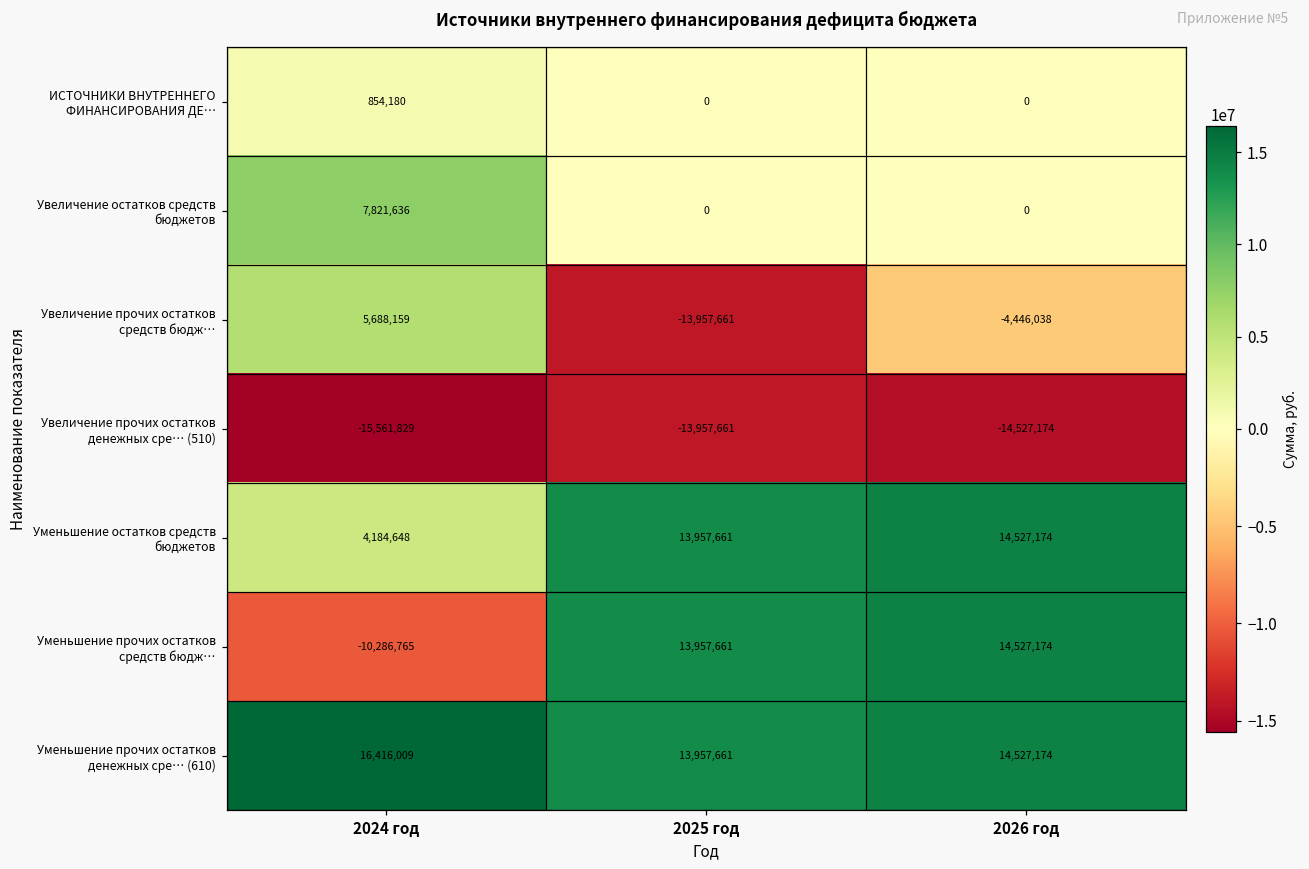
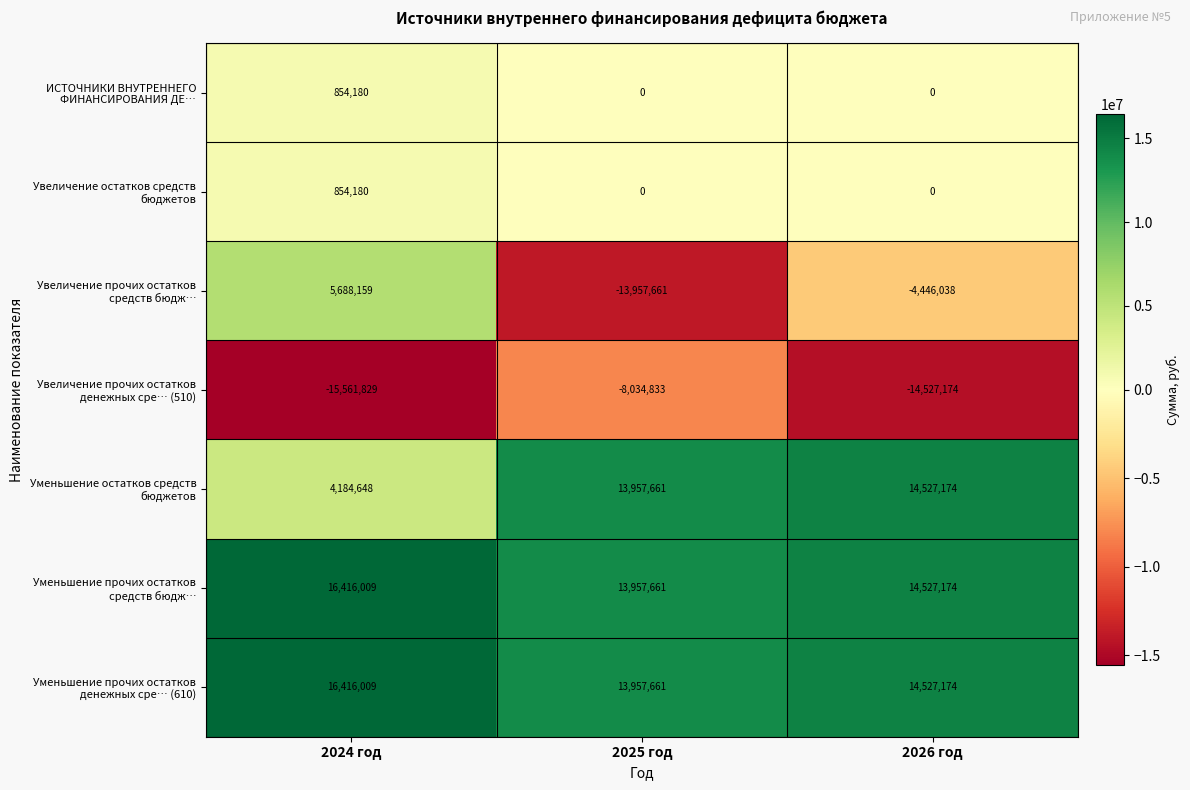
Увеличение остатков средств бюджетов, 2024 год: 7,821,636 -> 854,180
Увеличение прочих остатков денежных сре… (510), 2025 год: -13,957,661 -> -8,034,833
Уменьшение прочих остатков средств бюдж…, 2024 год: -10,286,765 -> 16,416,009
